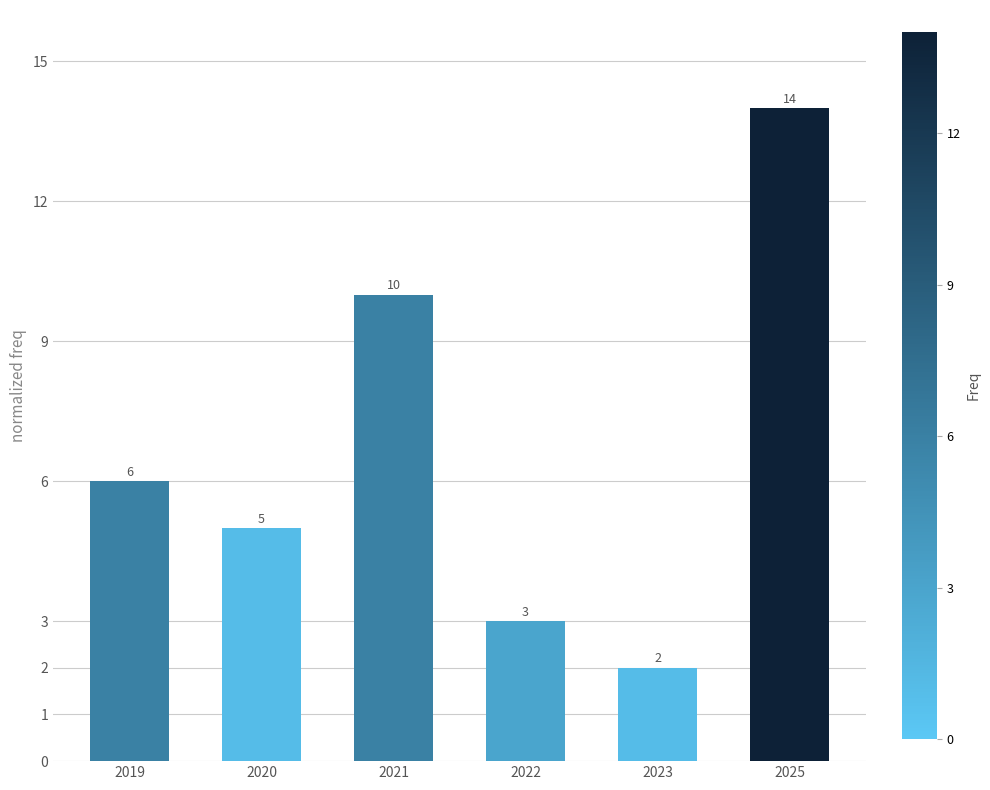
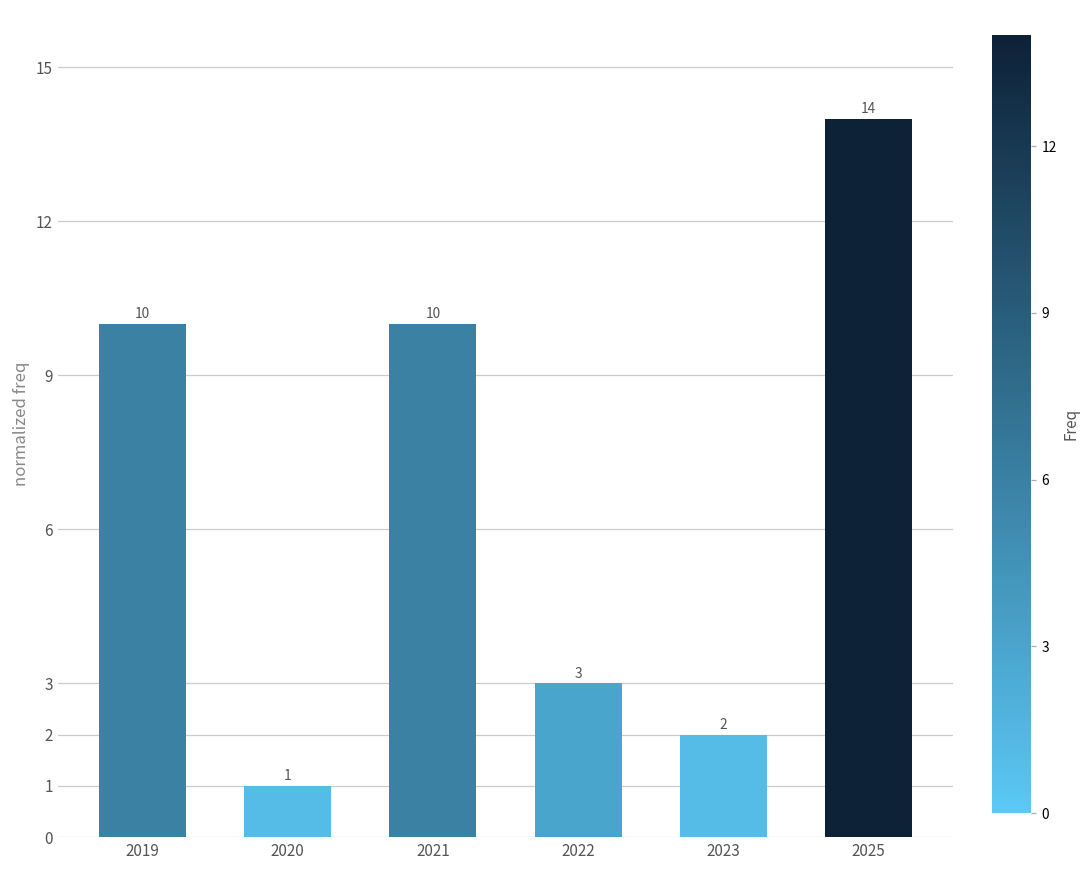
2019: 6 -> 10
2020: 5 -> 1
